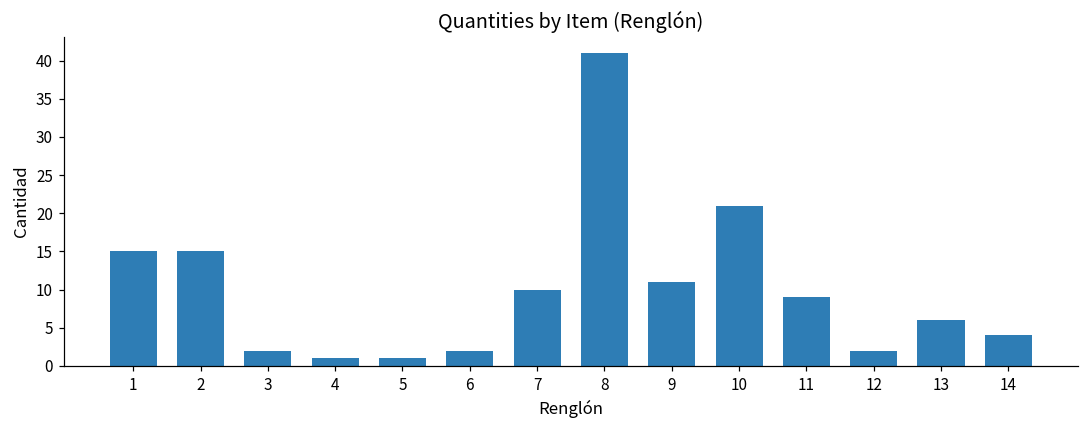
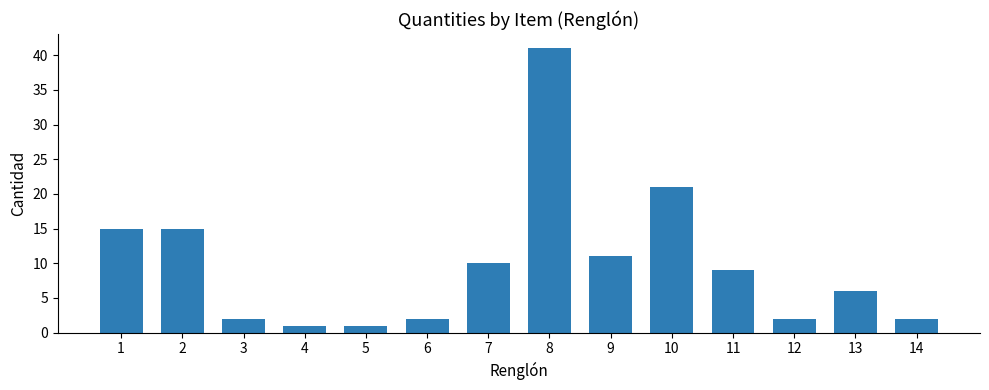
14: 4 -> 2
